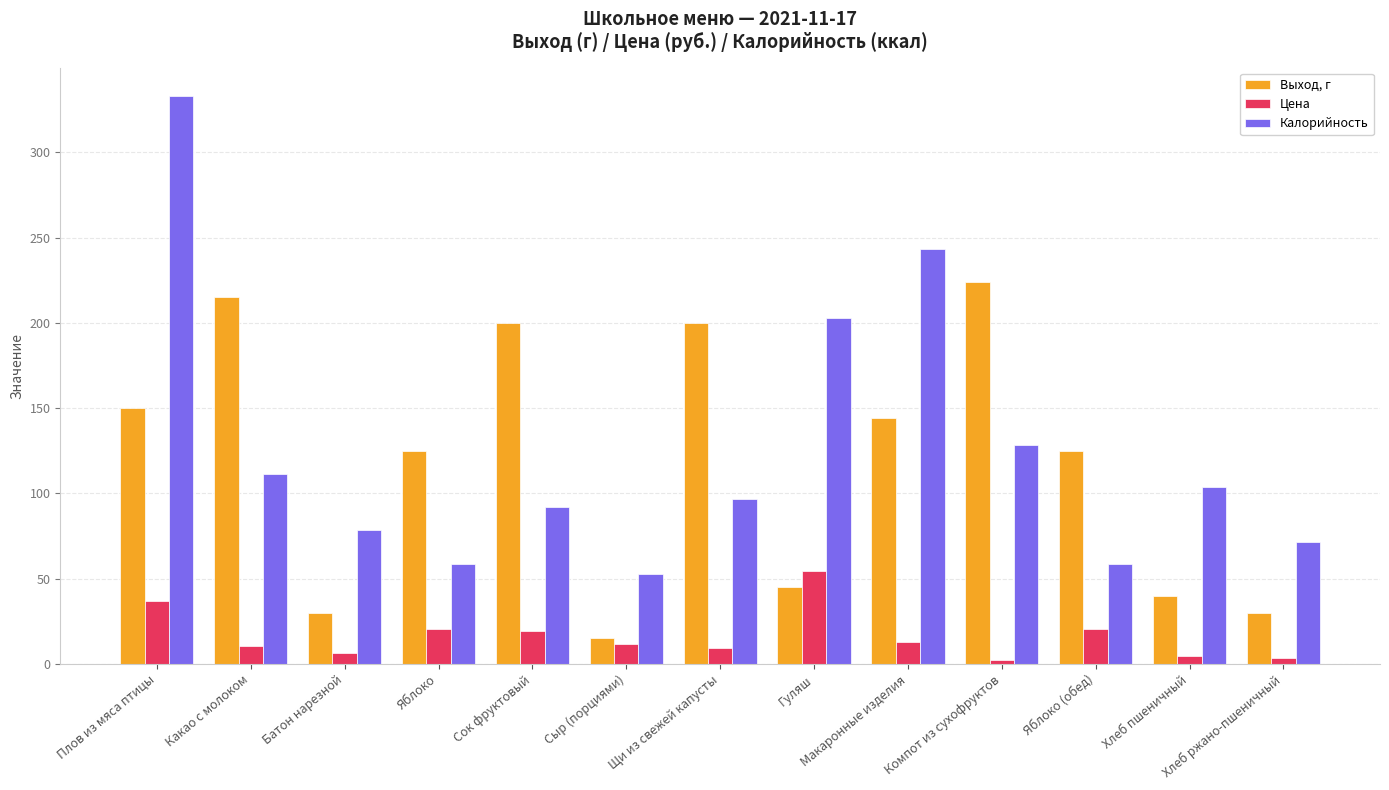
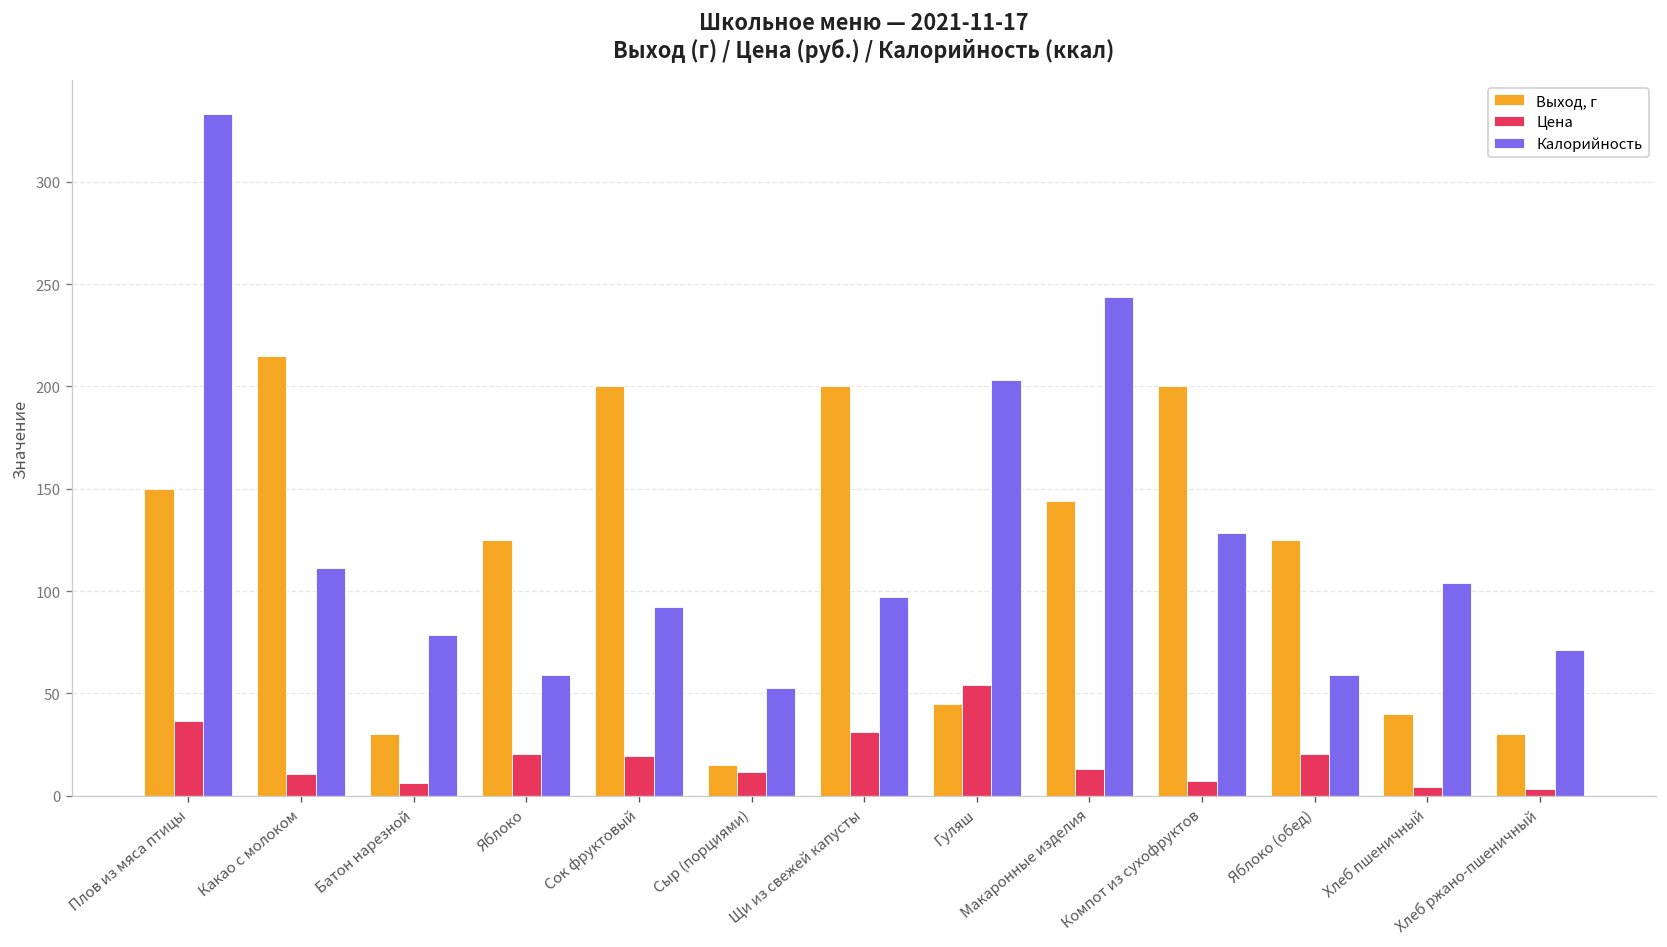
Цена, Щи из свежей капусты: 9 -> 31
Выход, г, Компот из сухофруктов: 224 -> 200
Цена, Компот из сухофруктов: 2 -> 7
